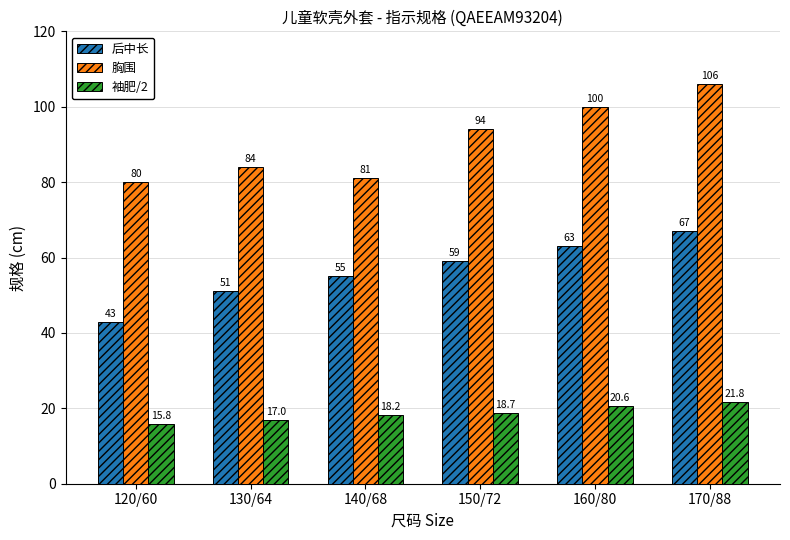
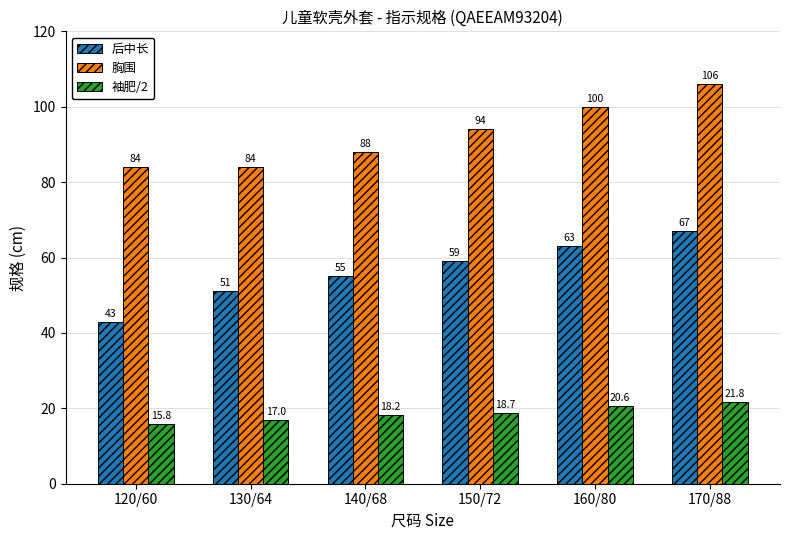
胸围, 120/60: 80 -> 84
胸围, 140/68: 81 -> 88
